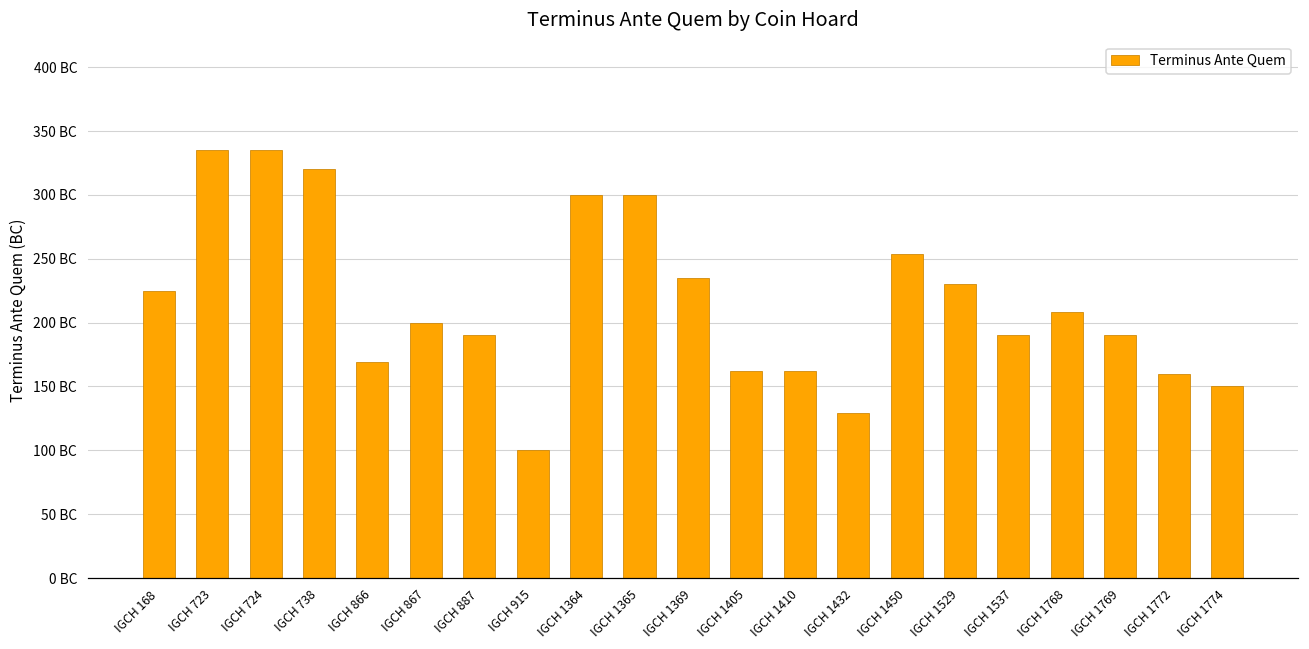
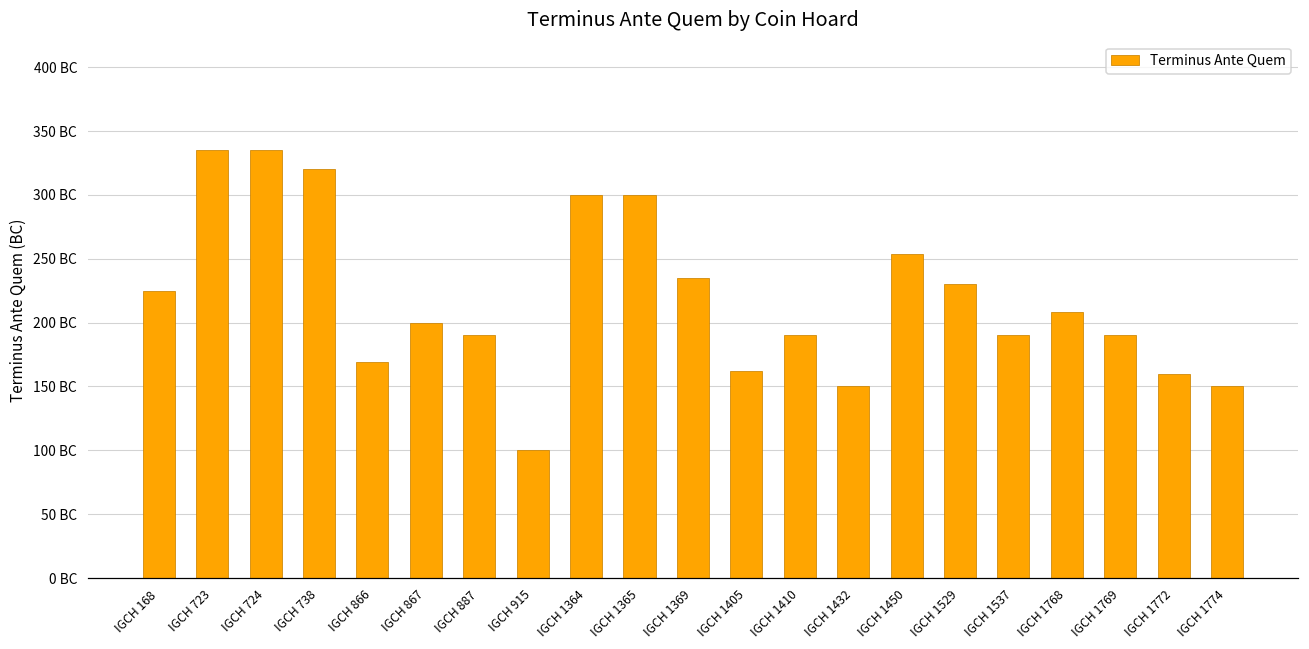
IGCH 1410: 162 BC -> 190 BC
IGCH 1432: 129 BC -> 150 BC
